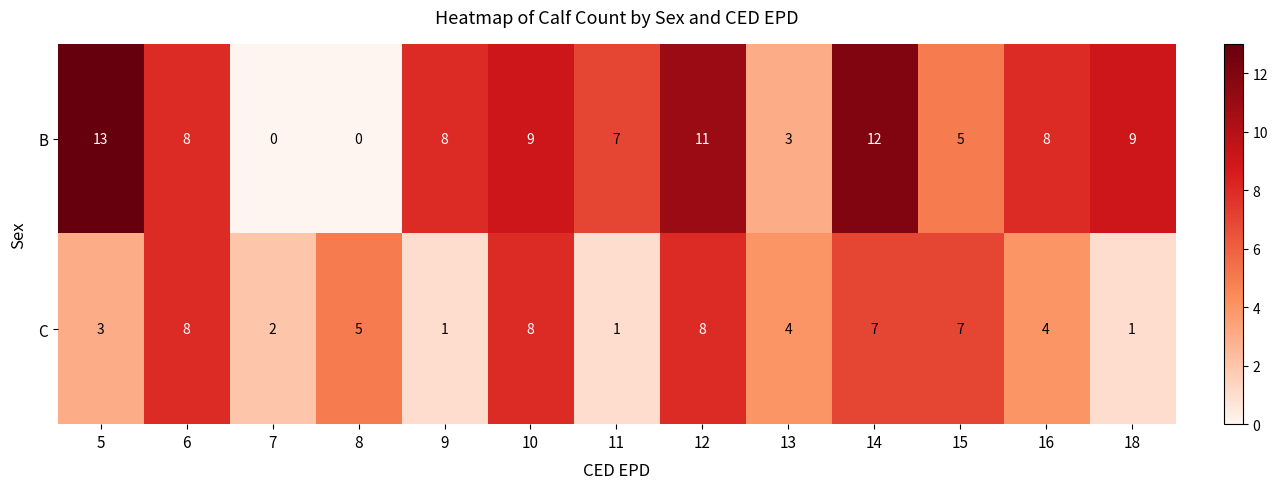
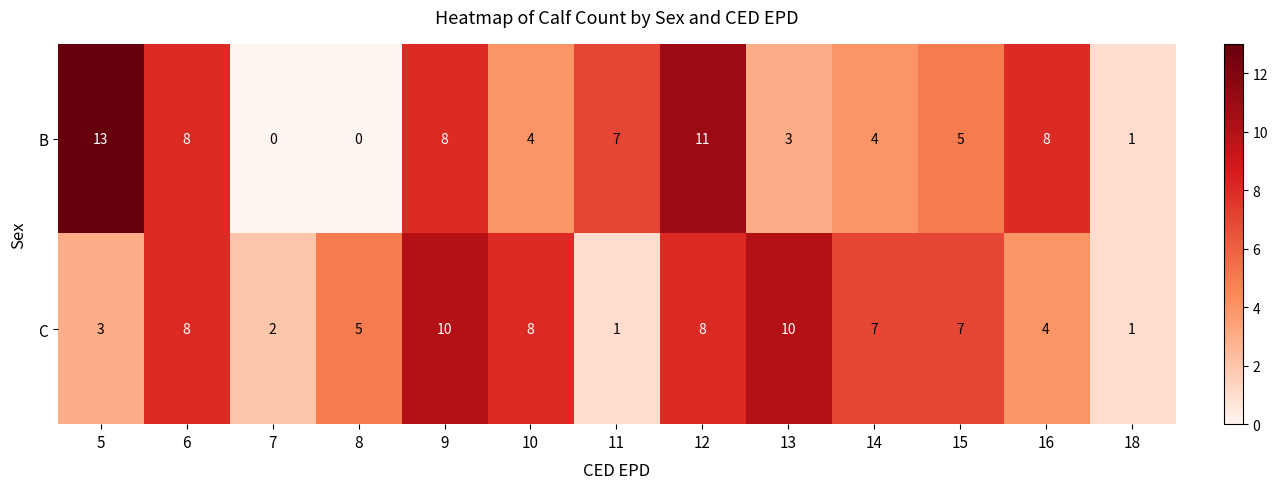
B, 10: 9 -> 4
B, 14: 12 -> 4
B, 18: 9 -> 1
C, 9: 1 -> 10
C, 13: 4 -> 10
